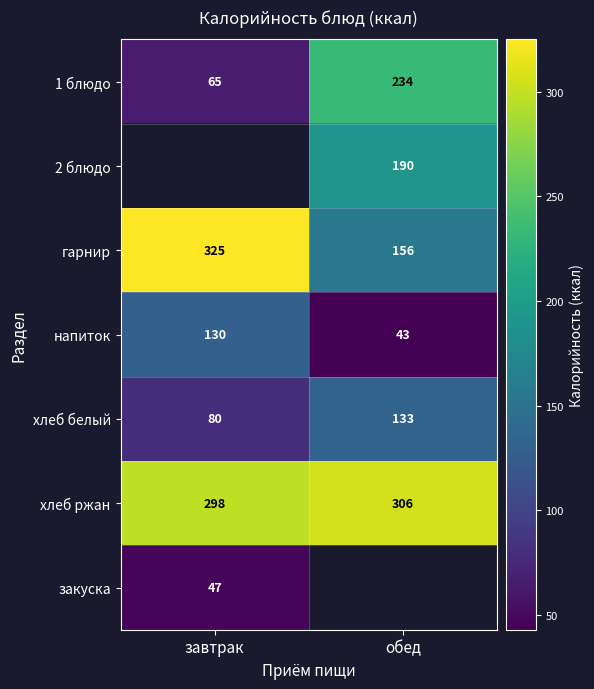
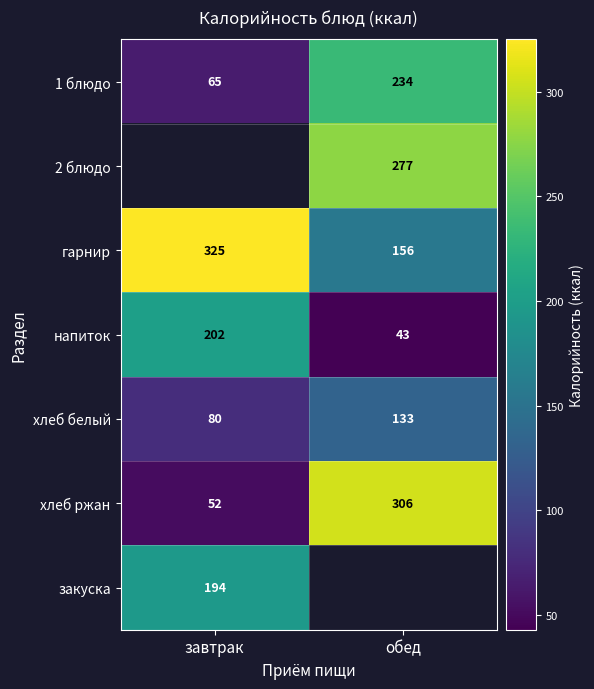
2 блюдо, обед: 190 -> 277
напиток, завтрак: 130 -> 202
хлеб ржан, завтрак: 298 -> 52
закуска, завтрак: 47 -> 194
